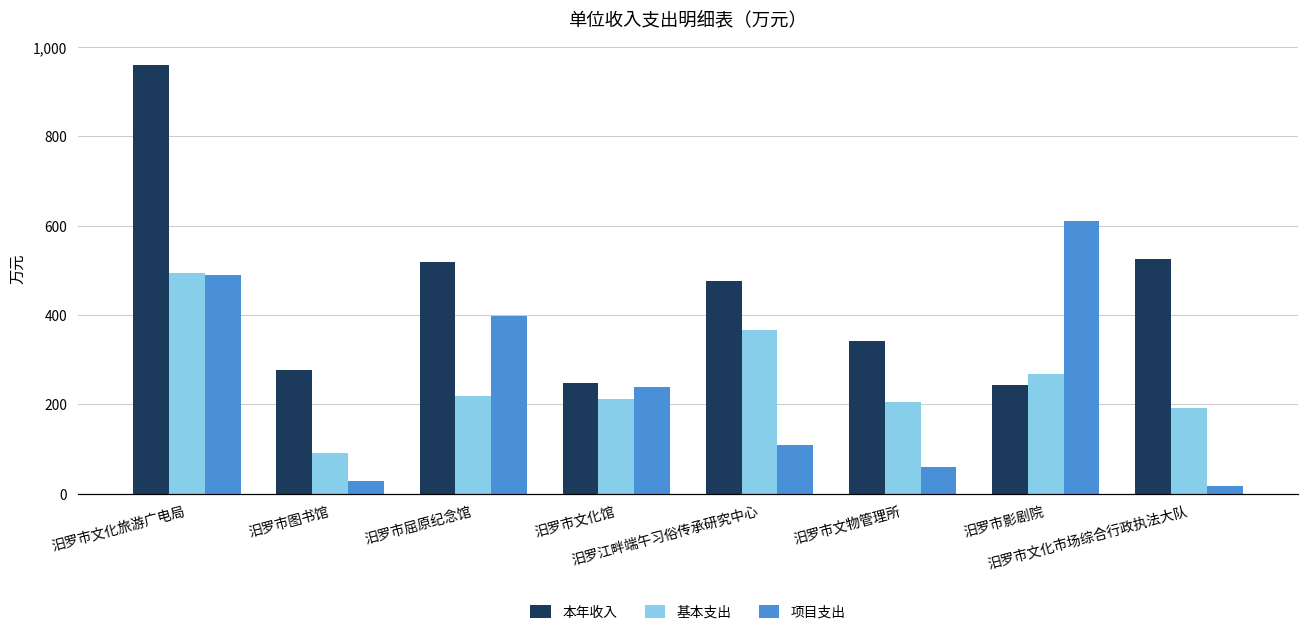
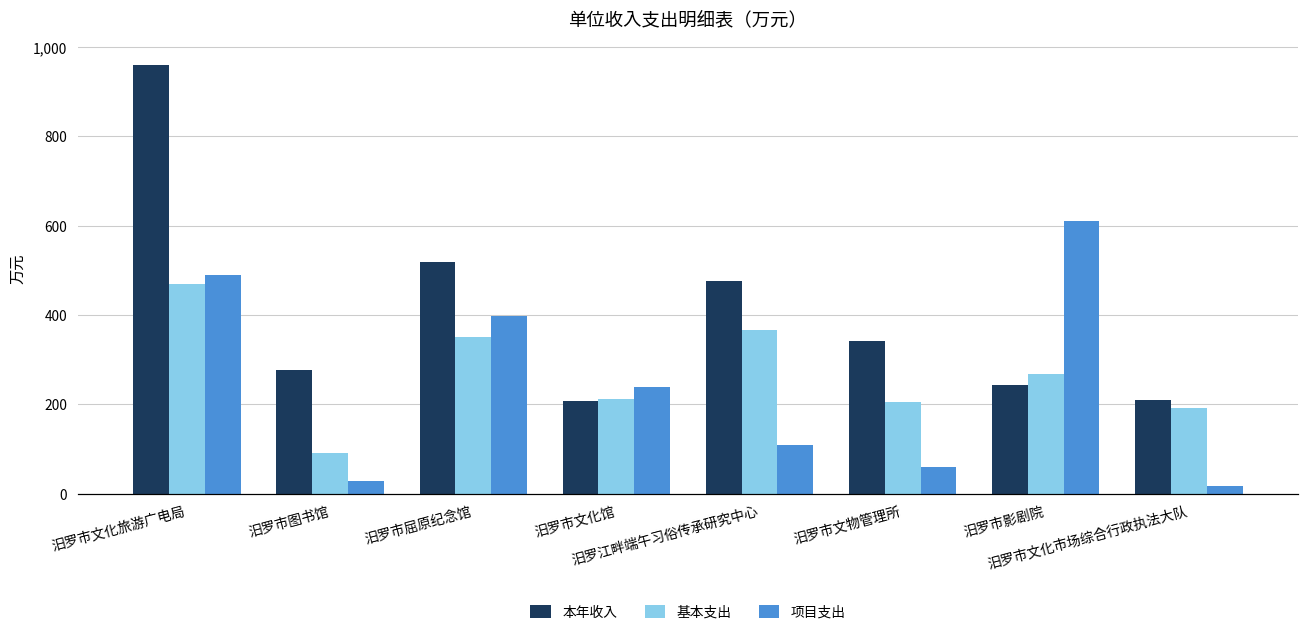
基本支出, 汨罗市文化旅游广电局: 490 -> 470
基本支出, 汨罗市屈原纪念馆: 220 -> 350
本年收入, 汨罗市文化馆: 250 -> 210
本年收入, 汨罗市文化市场综合行政执法大队: 530 -> 210
